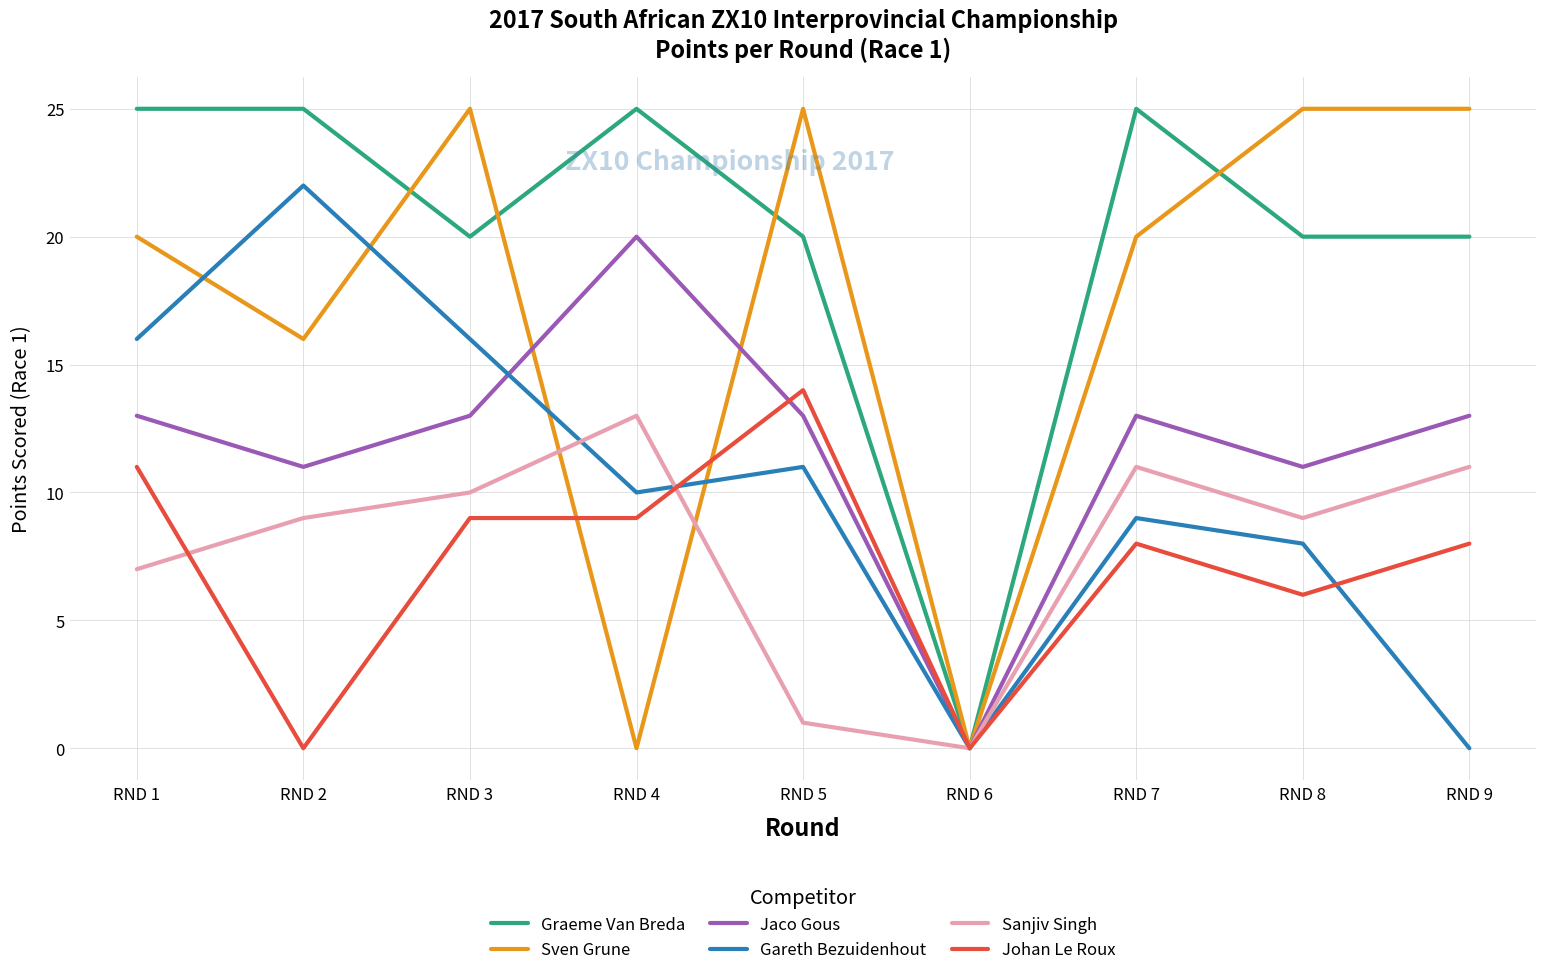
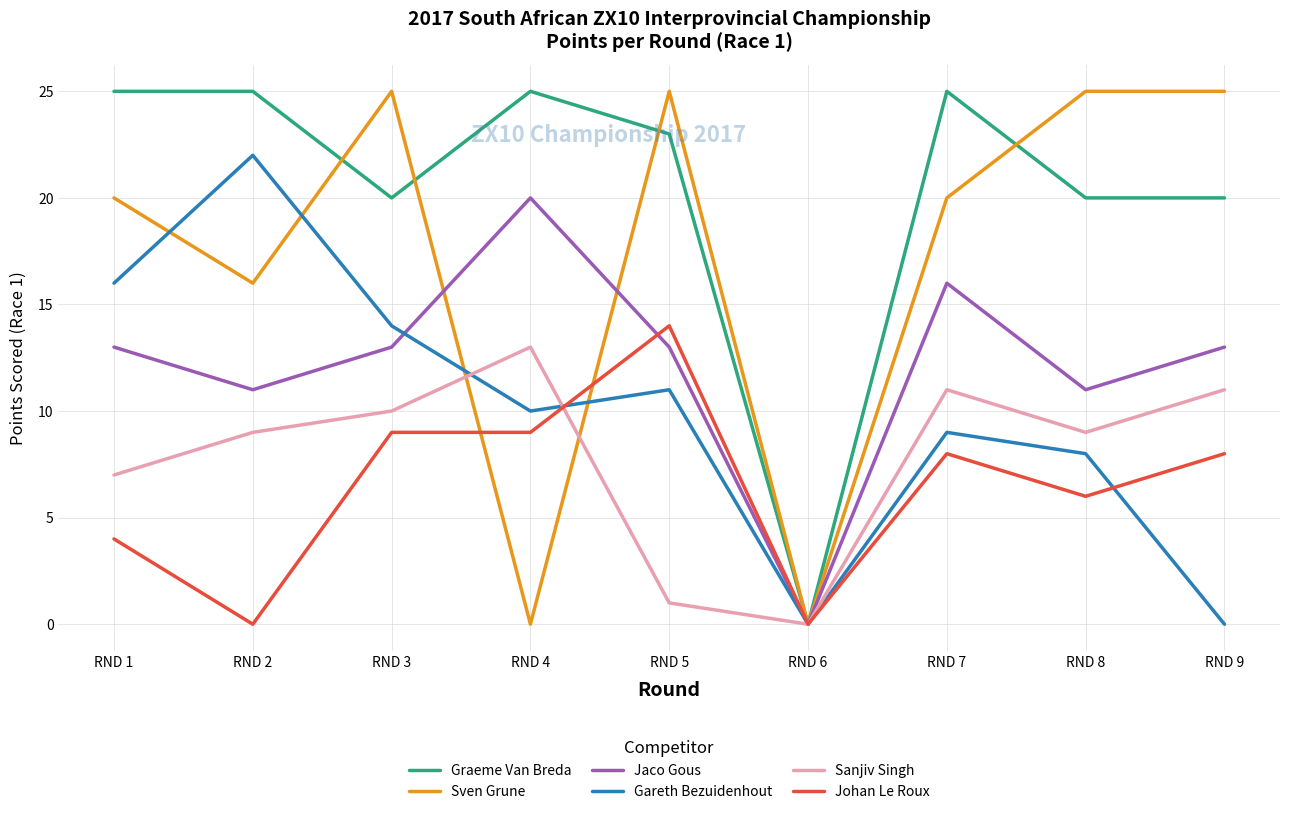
Johan Le Roux, RND 1: 11 -> 4
Gareth Bezuidenhout, RND 3: 16 -> 14
Graeme Van Breda, RND 5: 20 -> 23
Jaco Gous, RND 7: 13 -> 16
